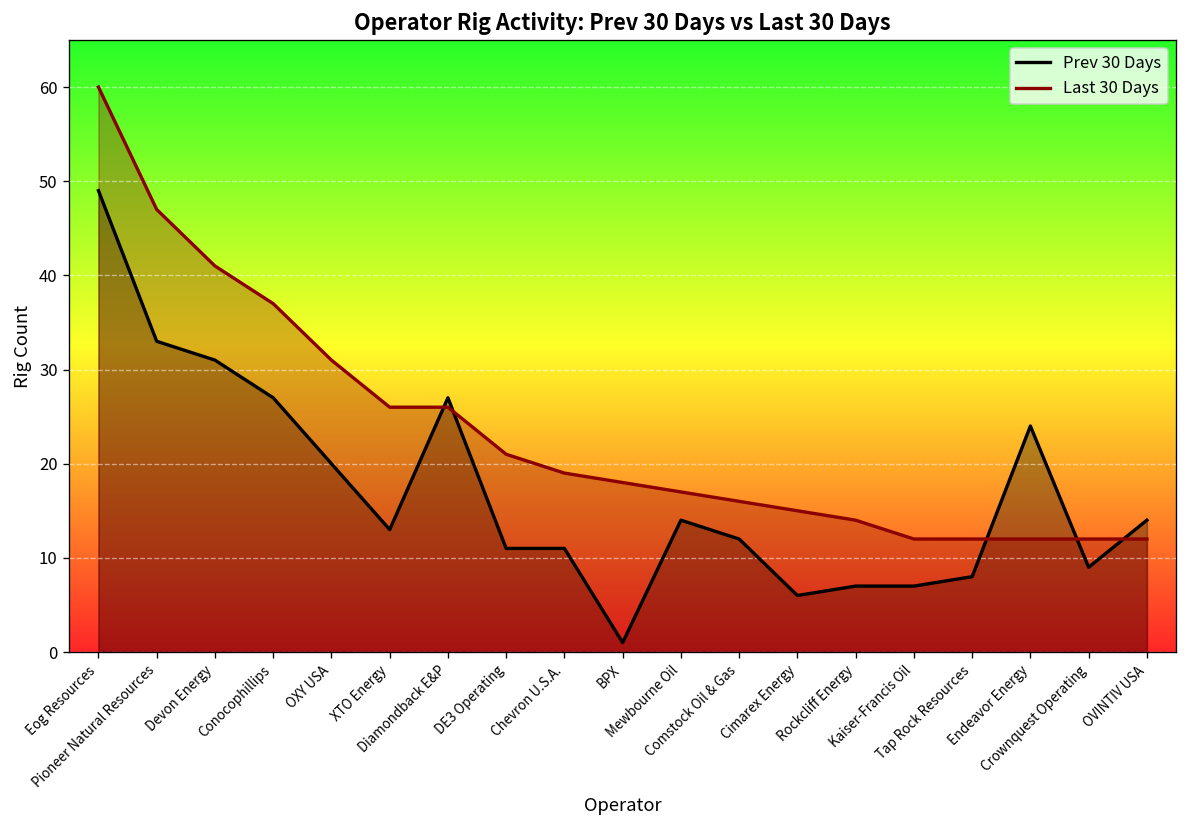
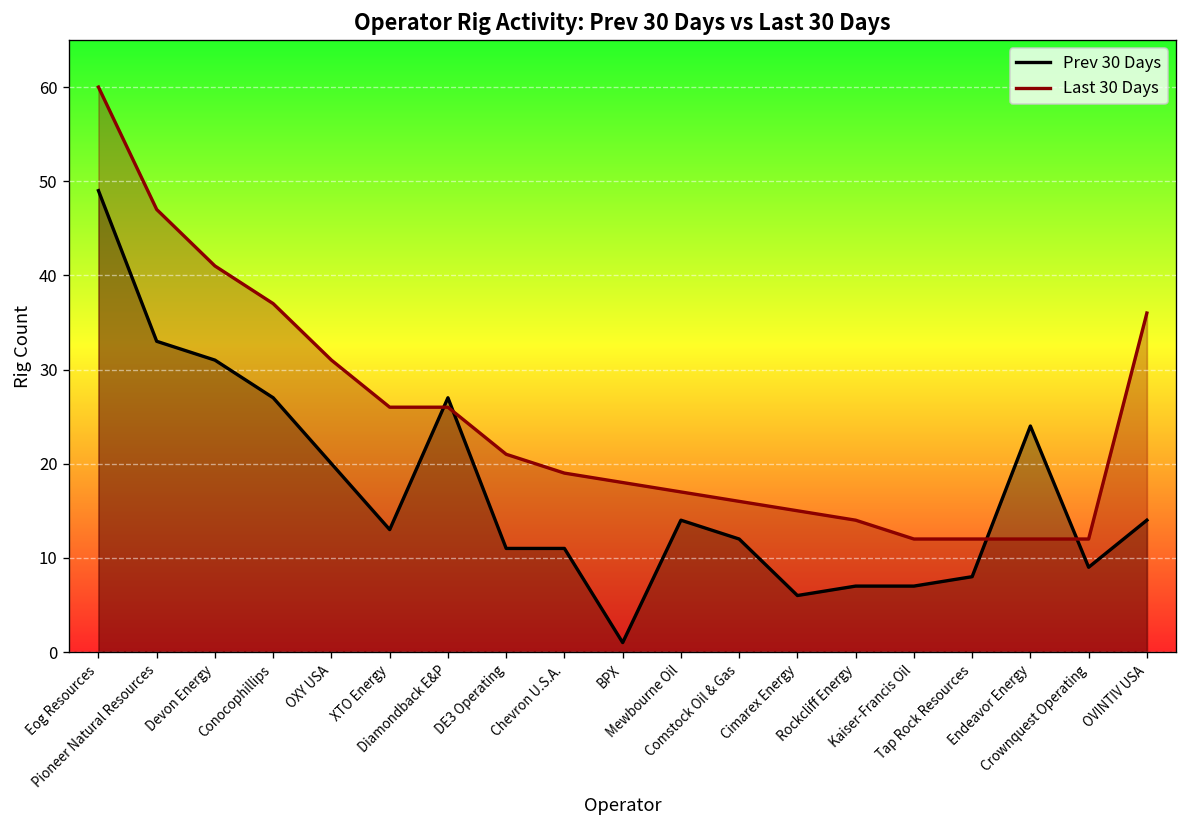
Last 30 Days, OVINTIV USA: 12 -> 36
